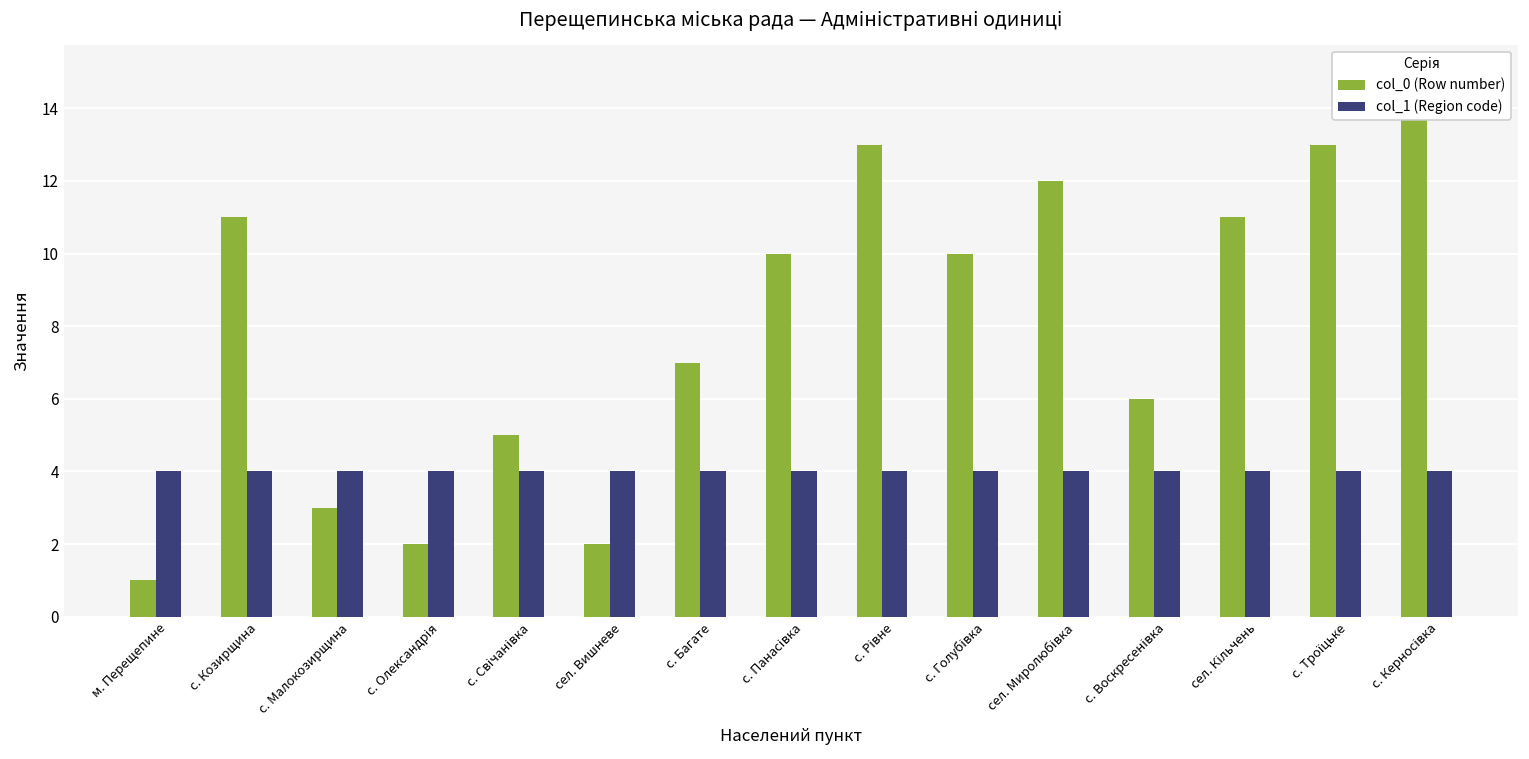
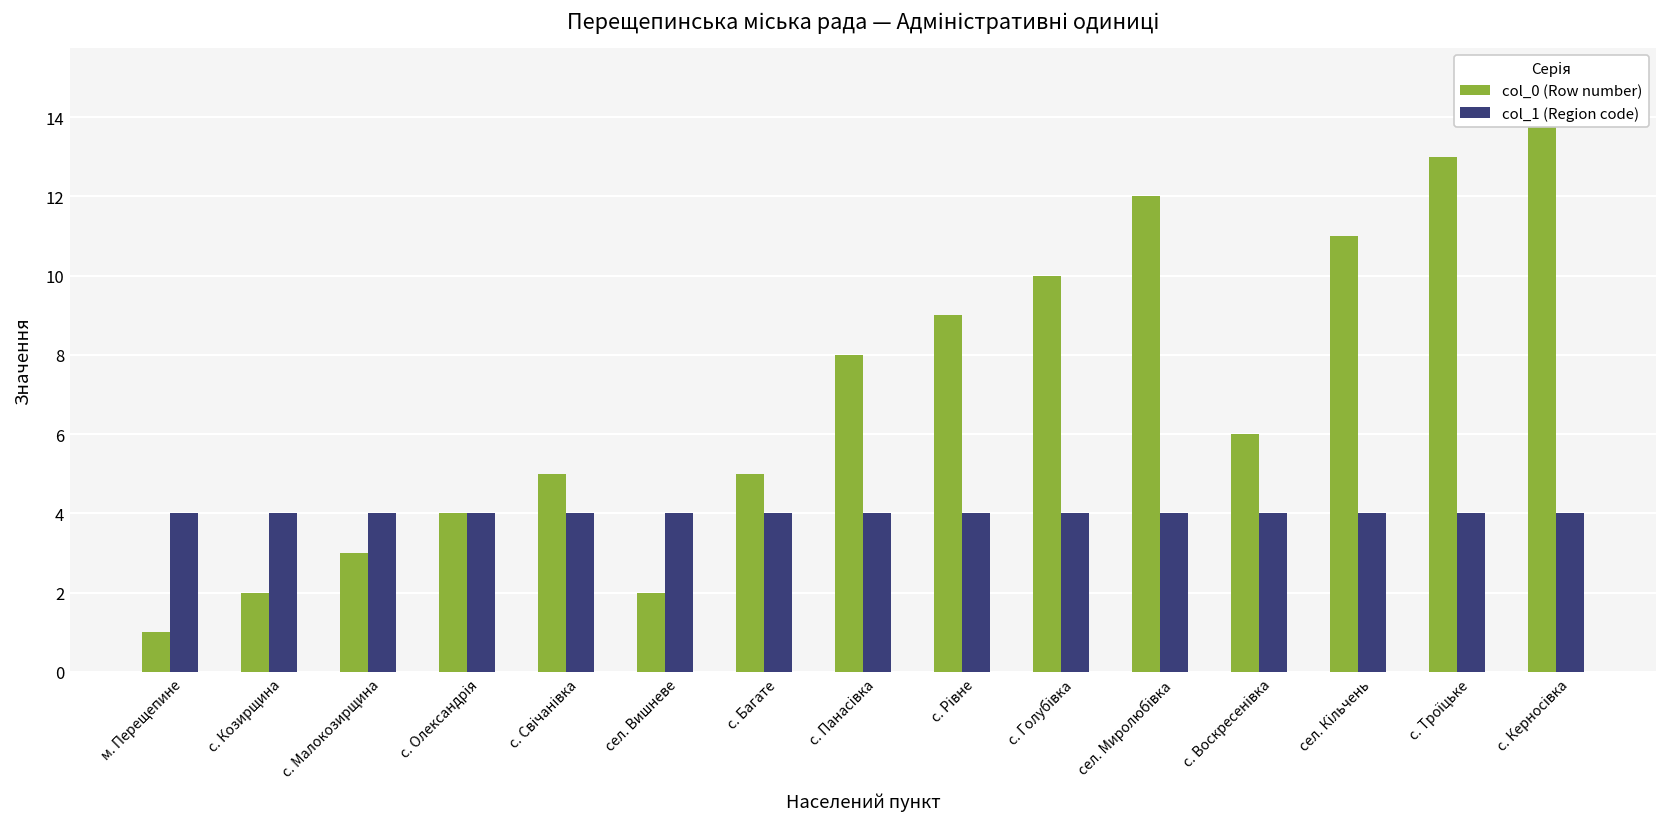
col_0 (Row number), с. Козирщина: 11 -> 2
col_0 (Row number), с. Олександрія: 2 -> 4
col_0 (Row number), с. Багате: 7 -> 5
col_0 (Row number), с. Панасівка: 10 -> 8
col_0 (Row number), с. Рівне: 13 -> 9
